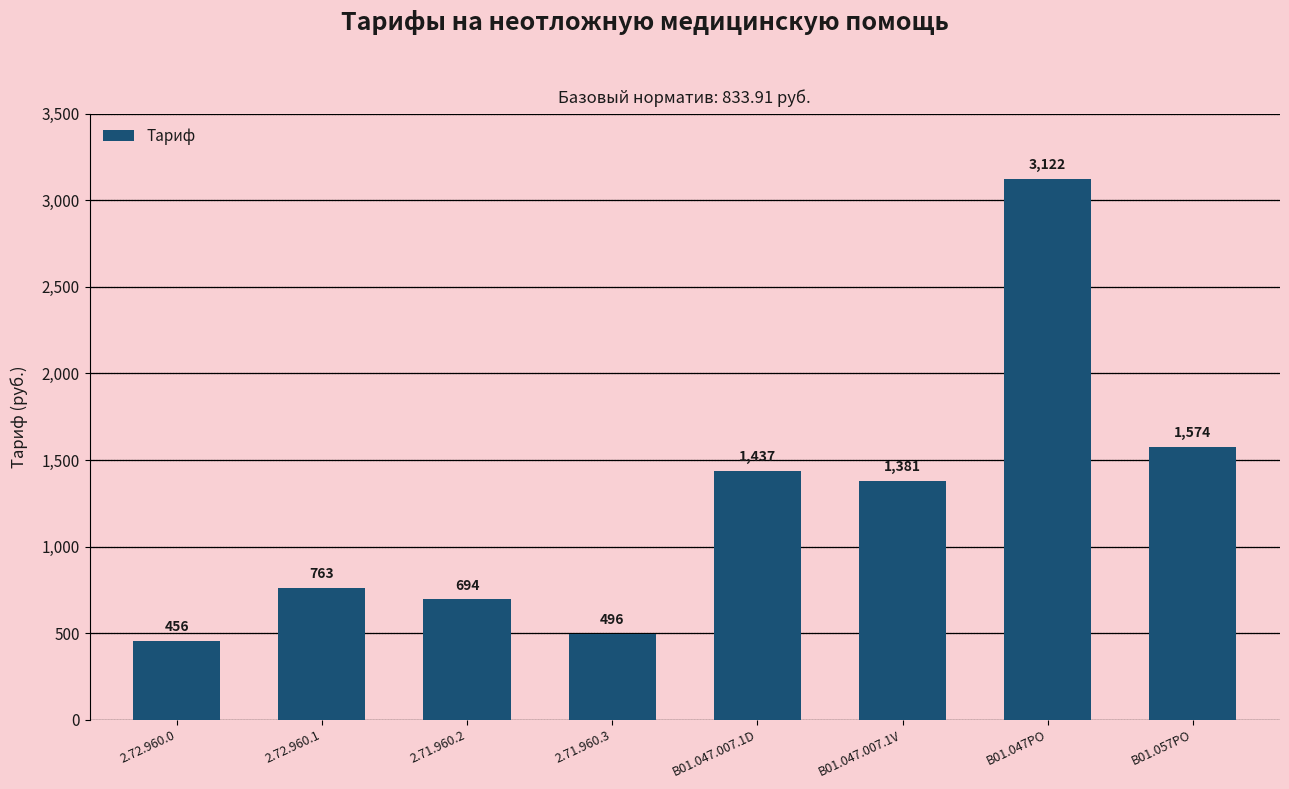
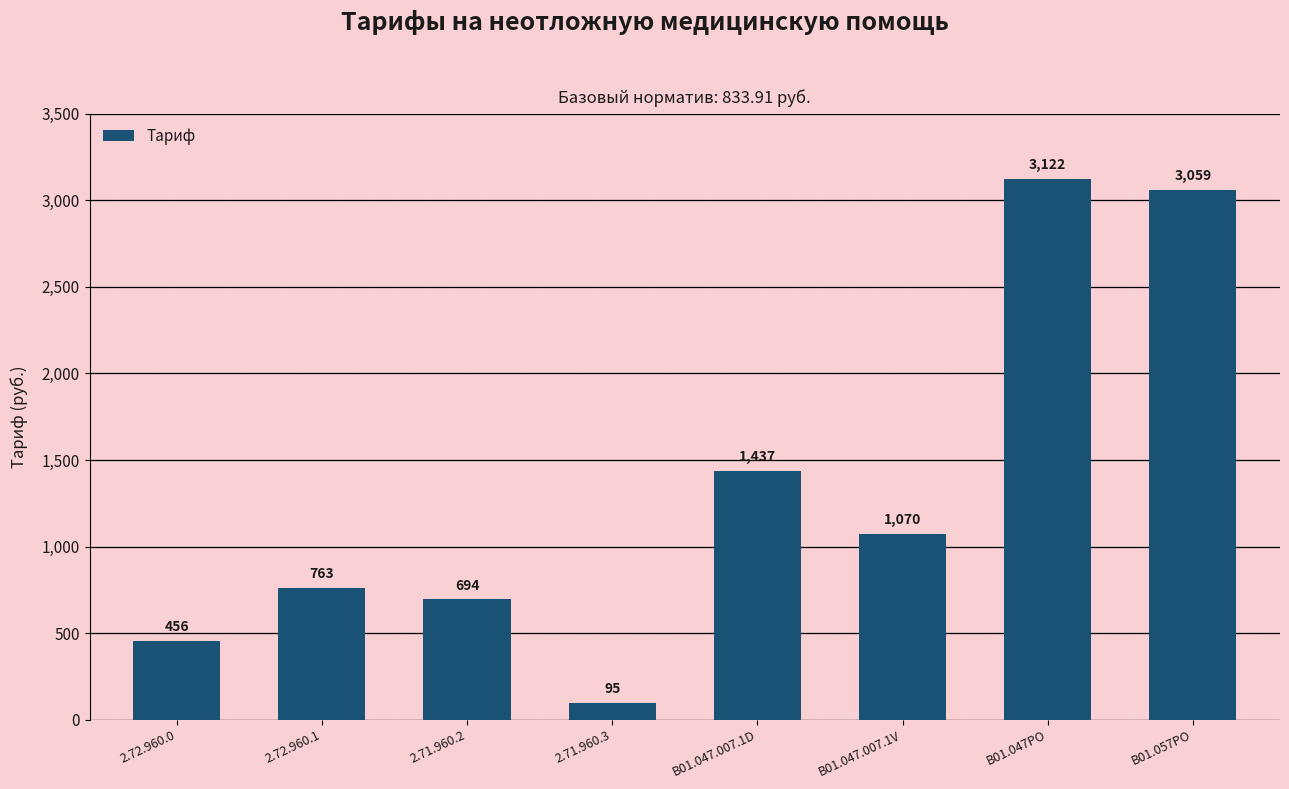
2.71.960.3: 496 -> 95
B01.047.007.1V: 1,381 -> 1,070
B01.057PO: 1,574 -> 3,059
